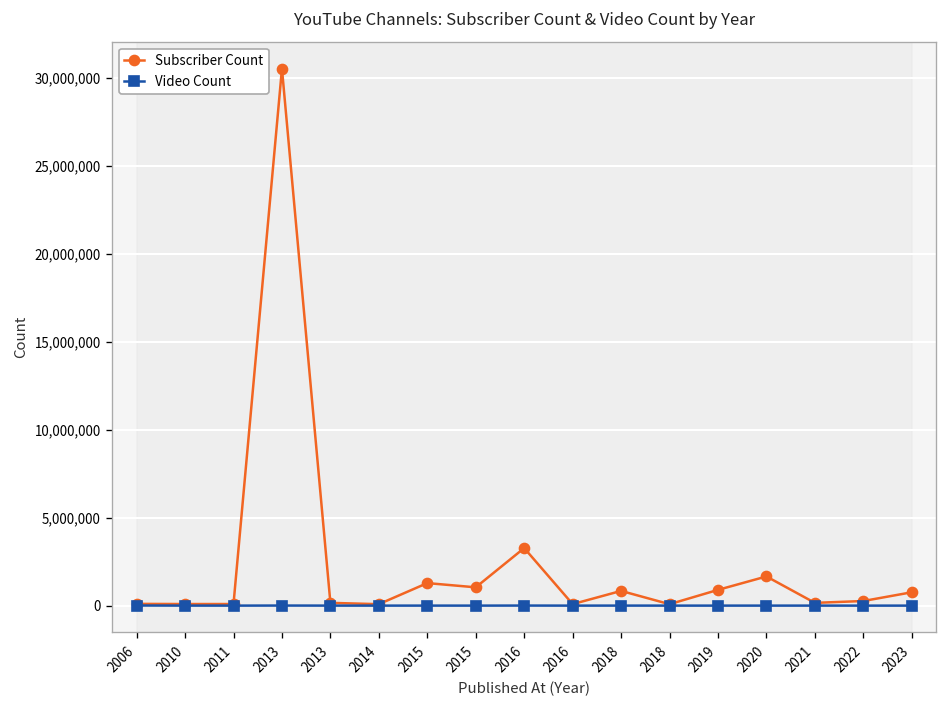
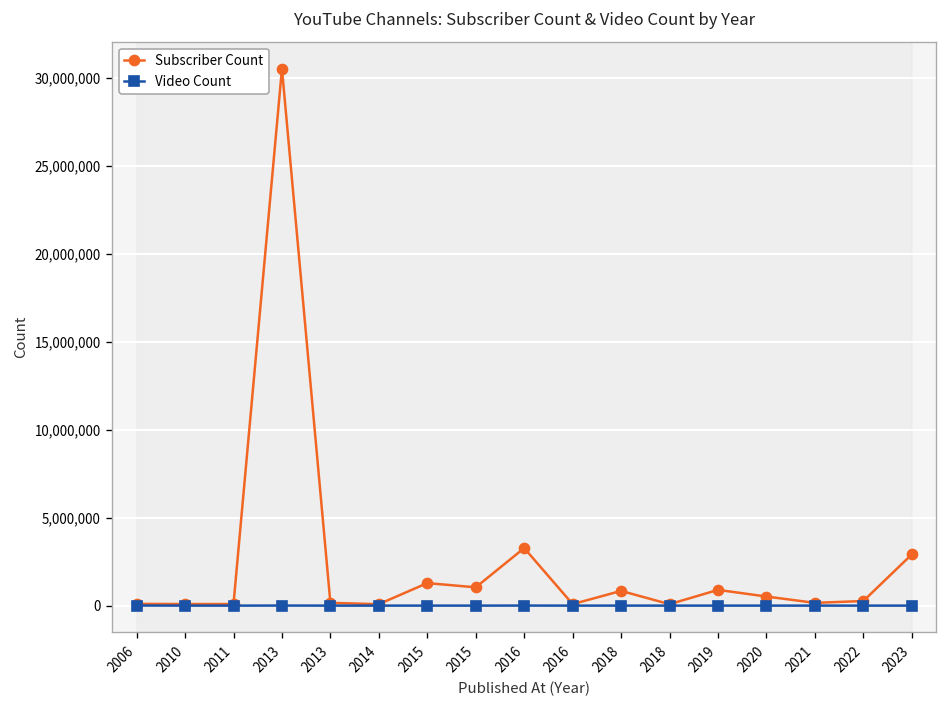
Subscriber Count, 2020: 1,700,000 -> 500,000
Subscriber Count, 2023: 800,000 -> 2,900,000
